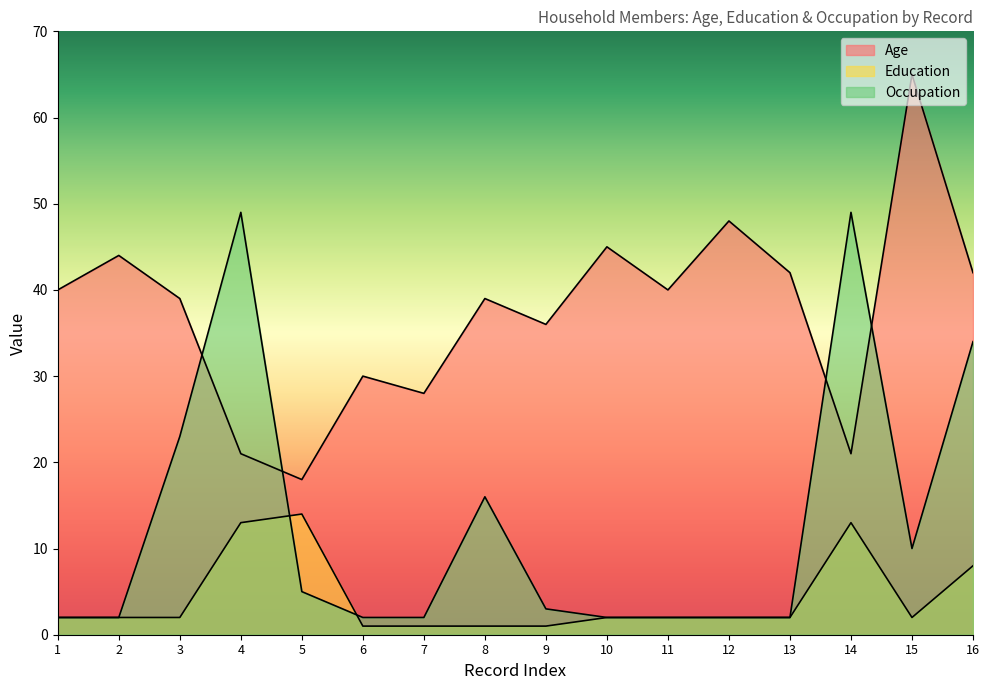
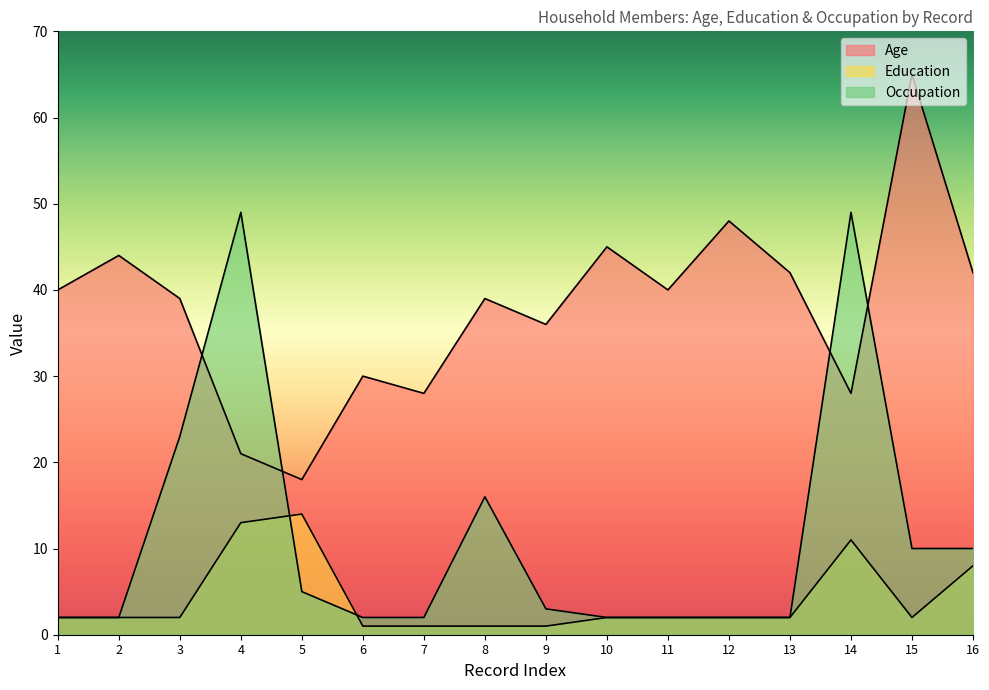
Age, 14: 21 -> 28
Education, 14: 13 -> 11
Occupation, 16: 34 -> 10
